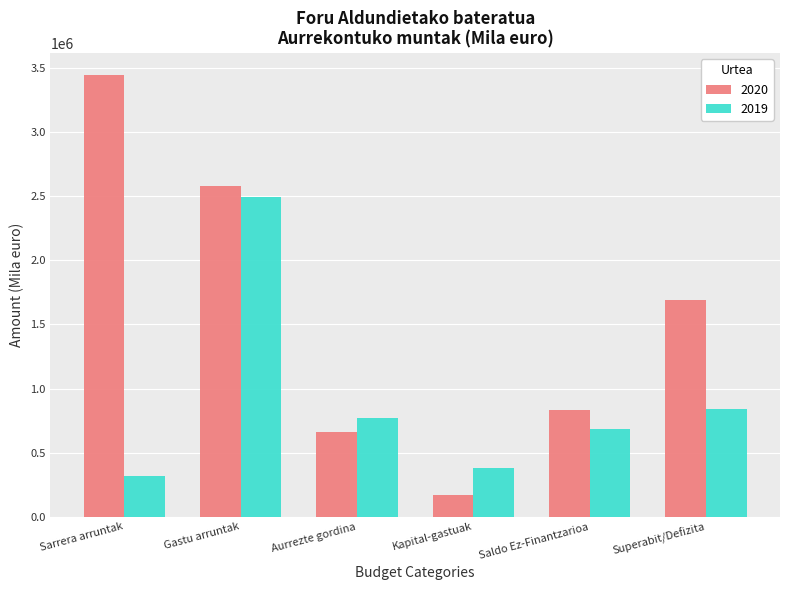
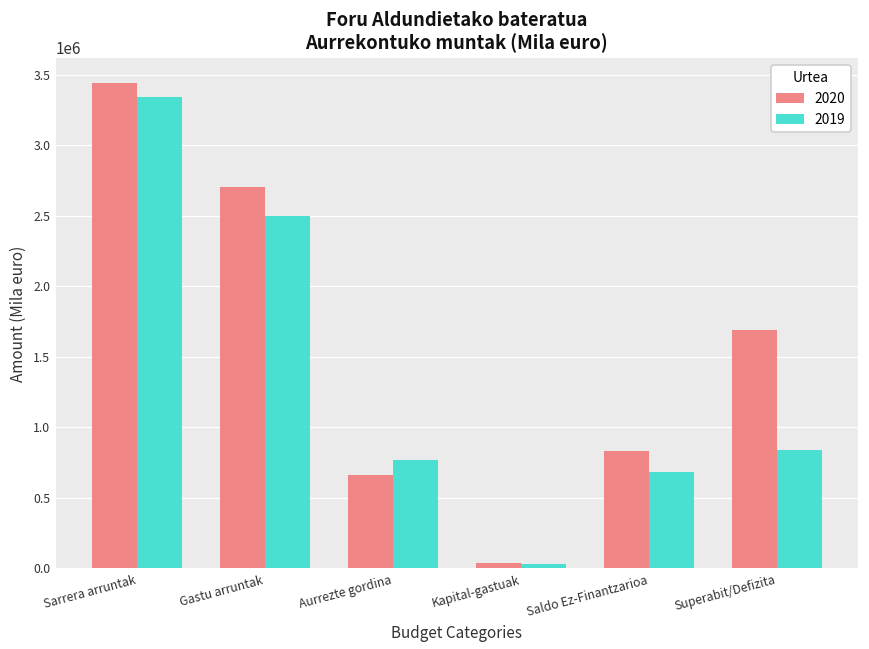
2019, Sarrera arruntak: 310000 -> 3340000
2020, Gastu arruntak: 2580000 -> 2700000
2020, Kapital-gastuak: 170000 -> 40000
2019, Kapital-gastuak: 380000 -> 30000
